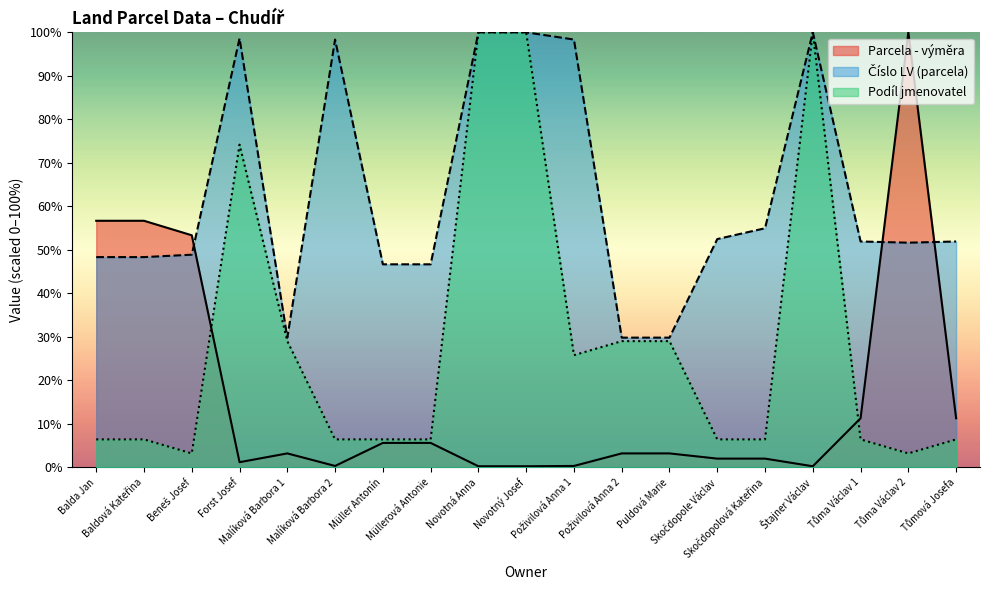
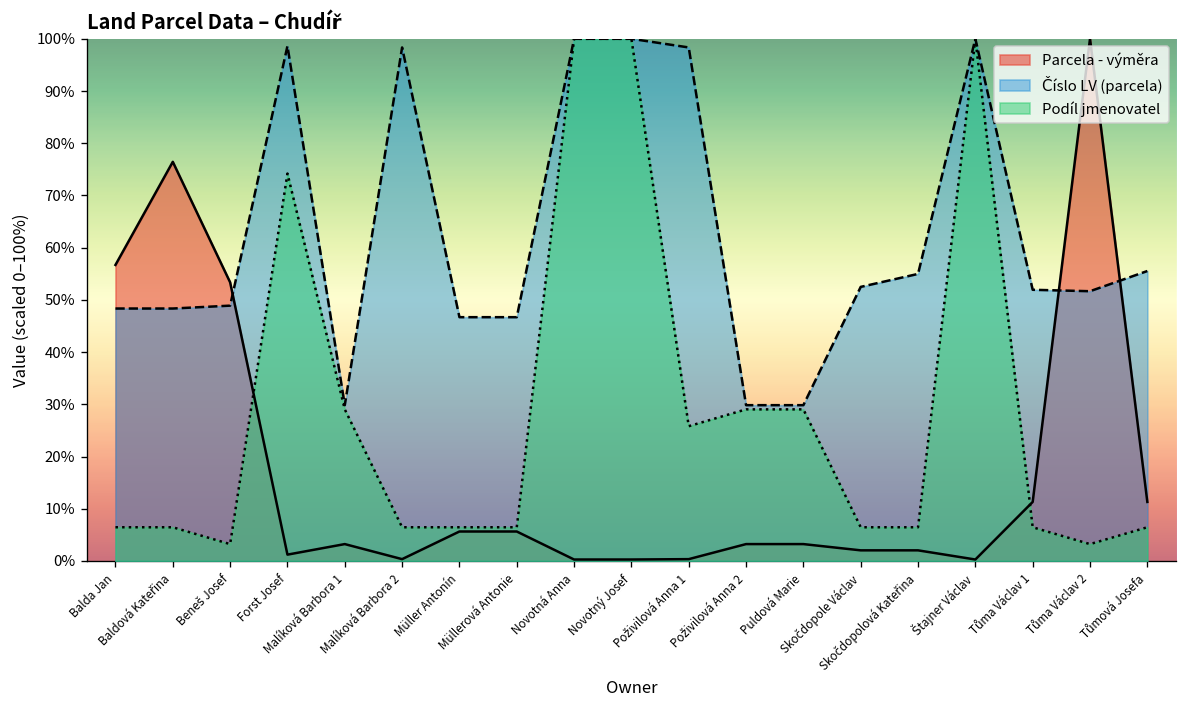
Parcela - výměra, Baldová Kateřina: 57% -> 76%
Číslo LV (parcela), Tůmová Josefa: 52% -> 56%
